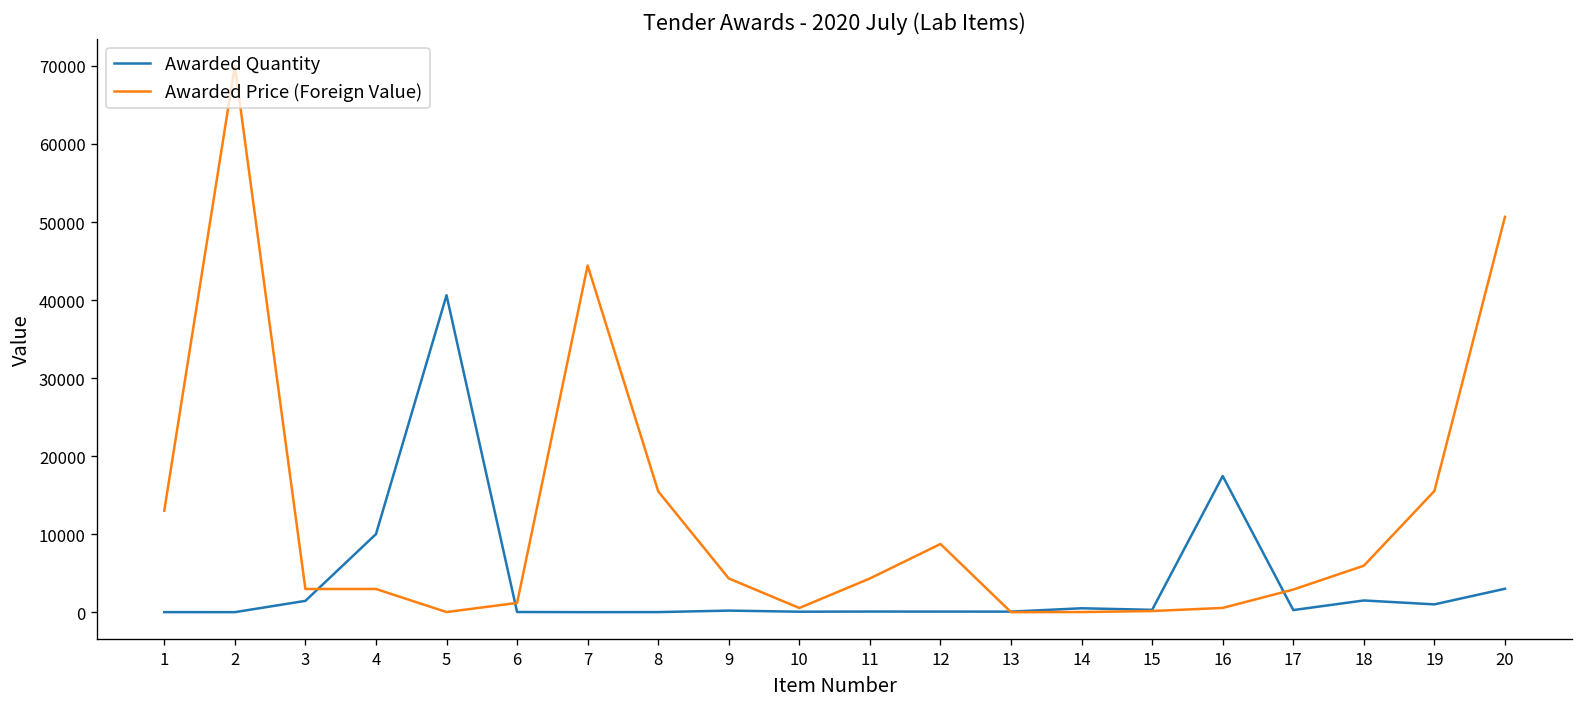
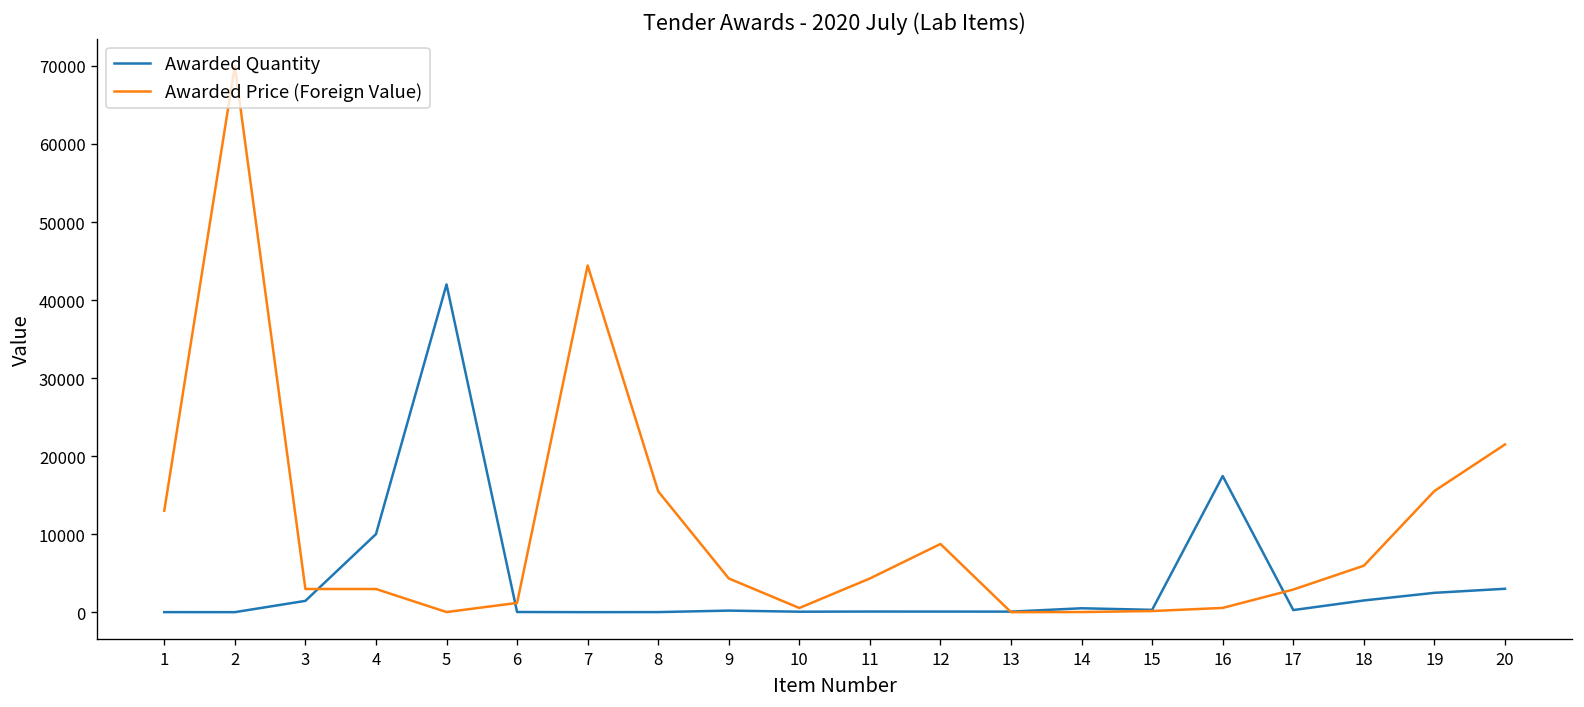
Awarded Quantity, 5: 41000 -> 42000
Awarded Quantity, 19: 1000 -> 2000
Awarded Price (Foreign Value), 20: 51000 -> 21000
